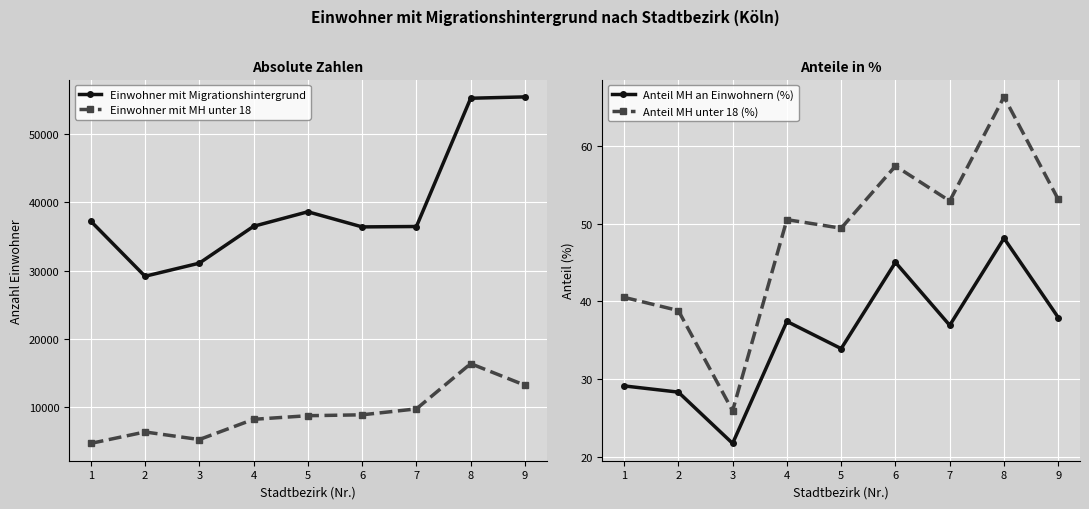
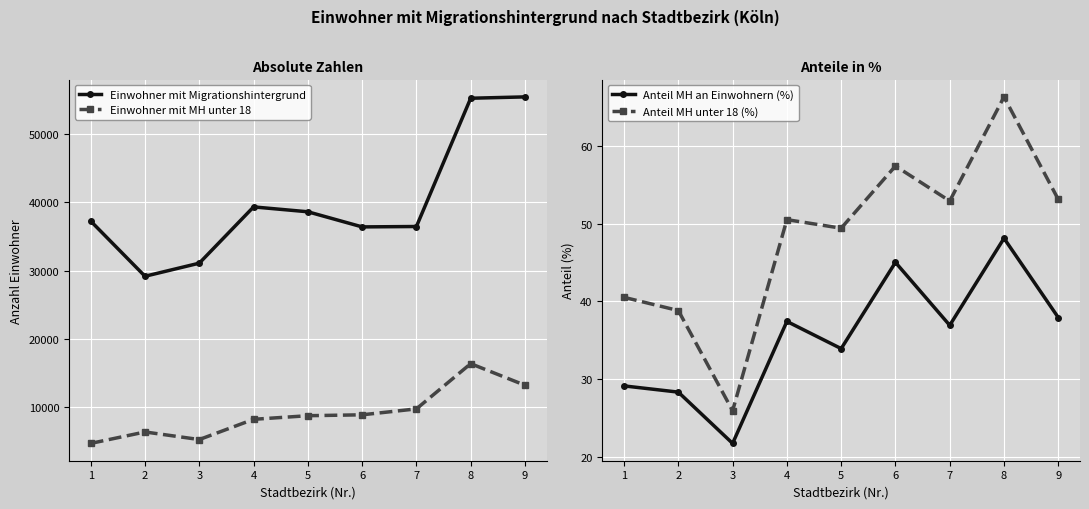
Absolute Zahlen, Einwohner mit Migrationshintergrund, 4: 36000 -> 39000
